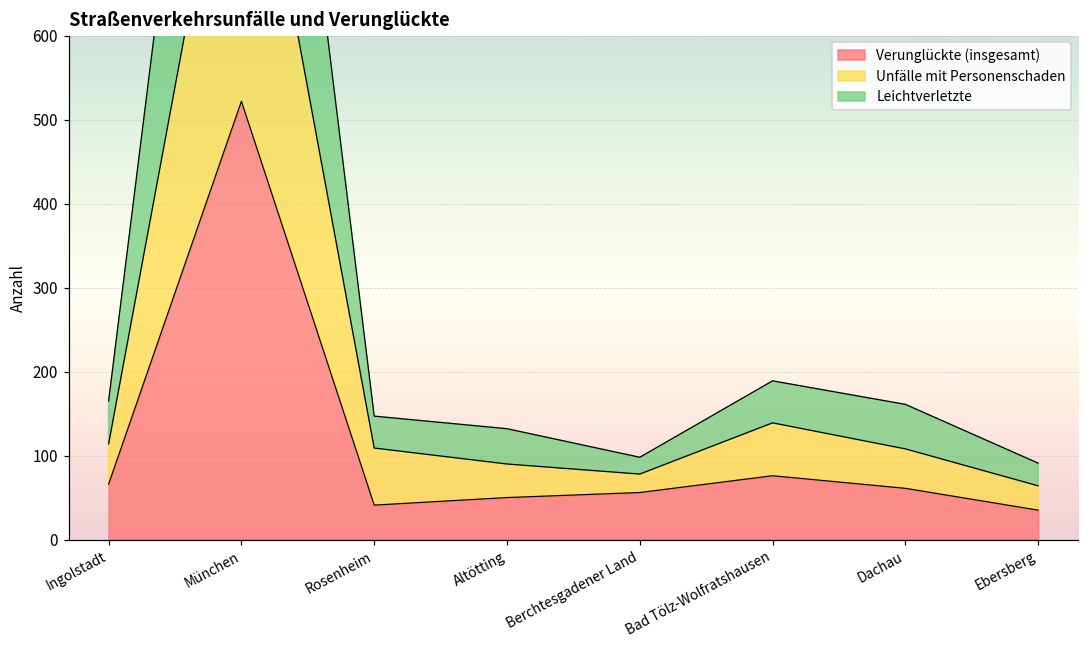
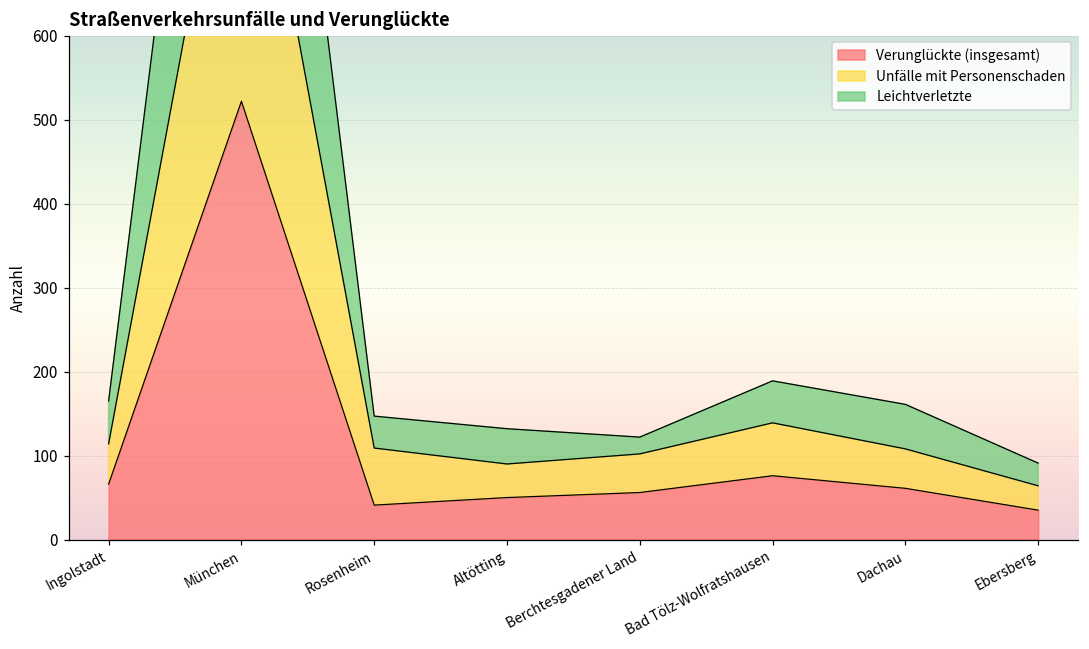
Unfälle mit Personenschaden, Berchtesgadener Land: 20 -> 50
